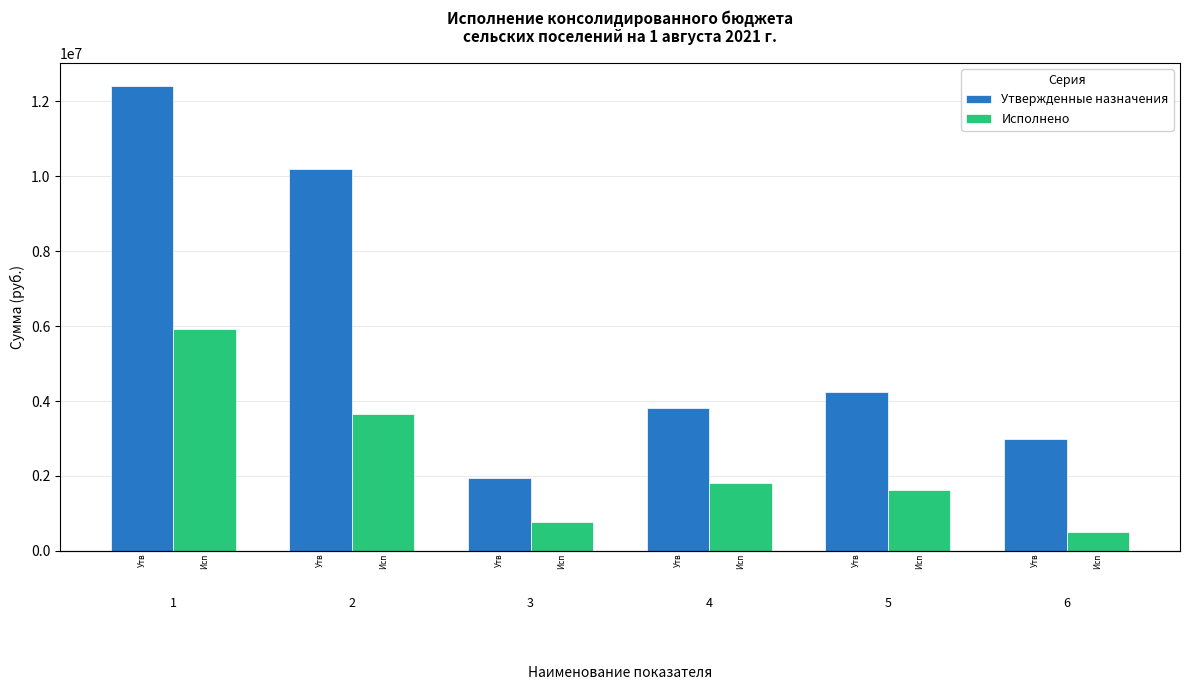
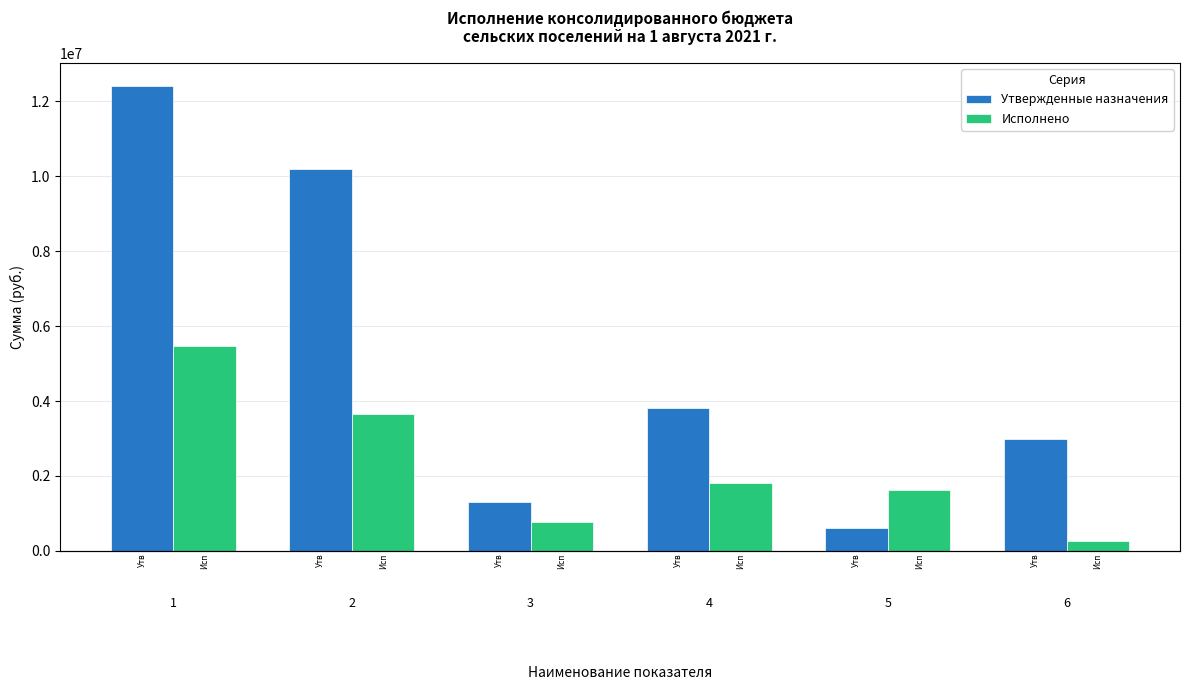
Исполнено, 1: 5900000 -> 5500000
Утвержденные назначения, 3: 1900000 -> 1300000
Утвержденные назначения, 5: 4200000 -> 600000
Исполнено, 6: 500000 -> 300000
